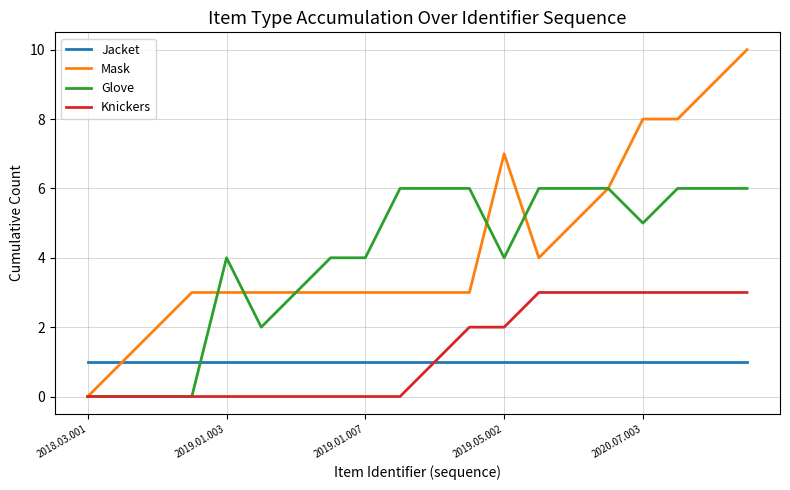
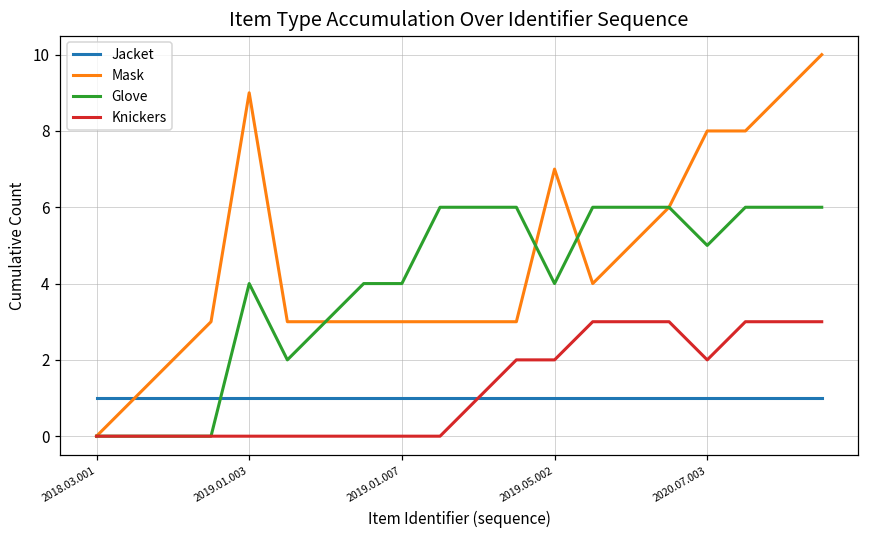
Mask, 2019.01.003: 3 -> 9
Knickers, 2020.07.003: 3 -> 2
